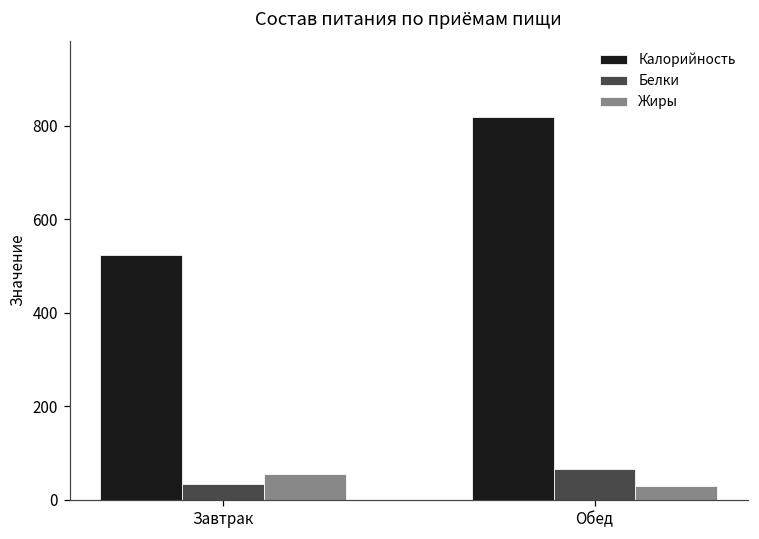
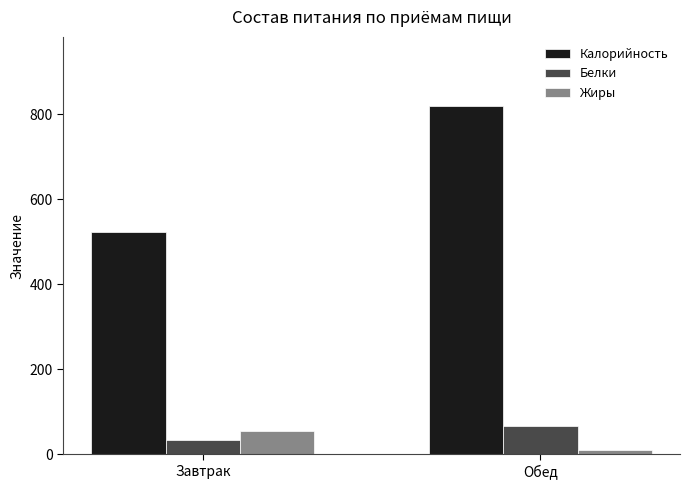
Жиры, Обед: 30 -> 10
